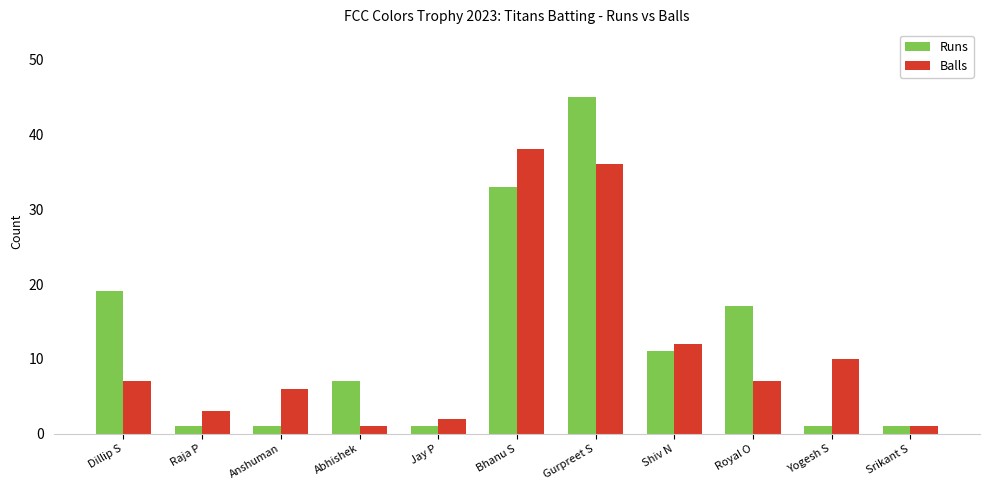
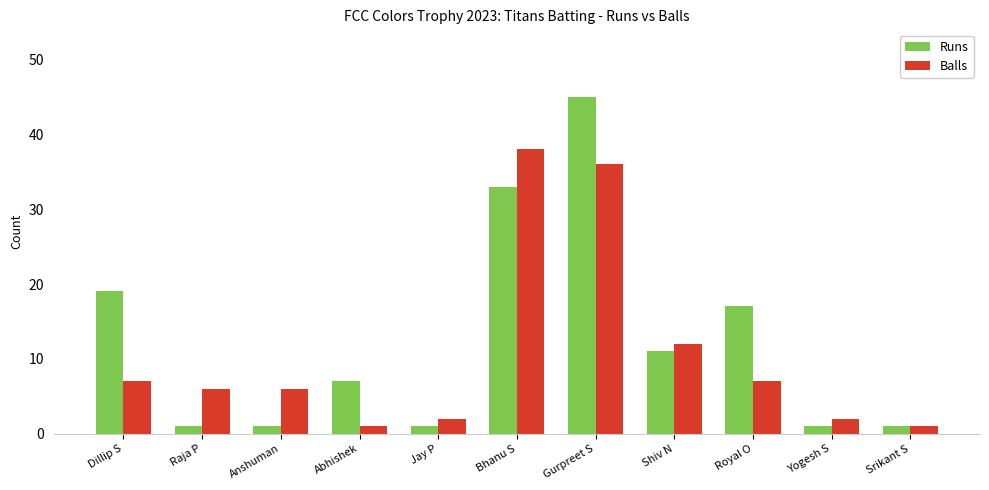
Balls, Raja P: 3 -> 6
Balls, Yogesh S: 10 -> 2
